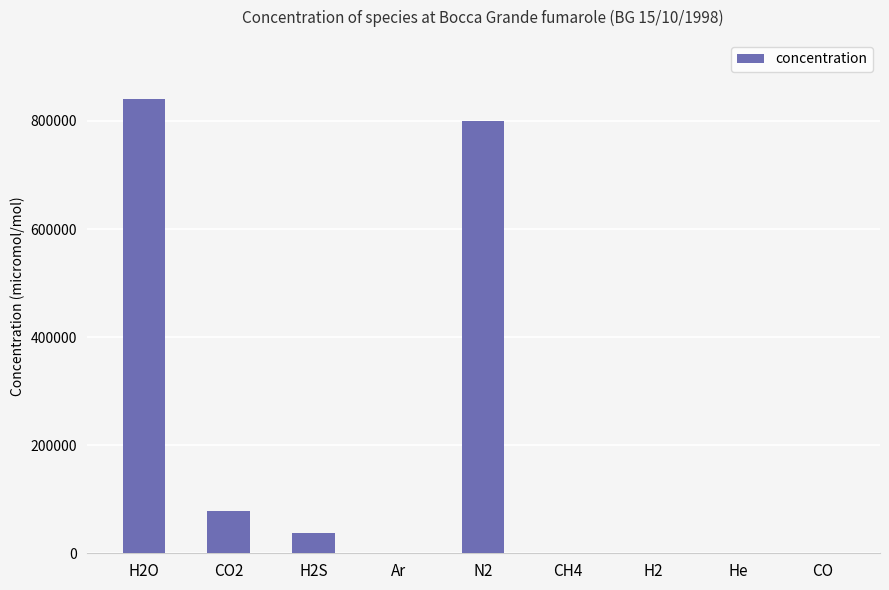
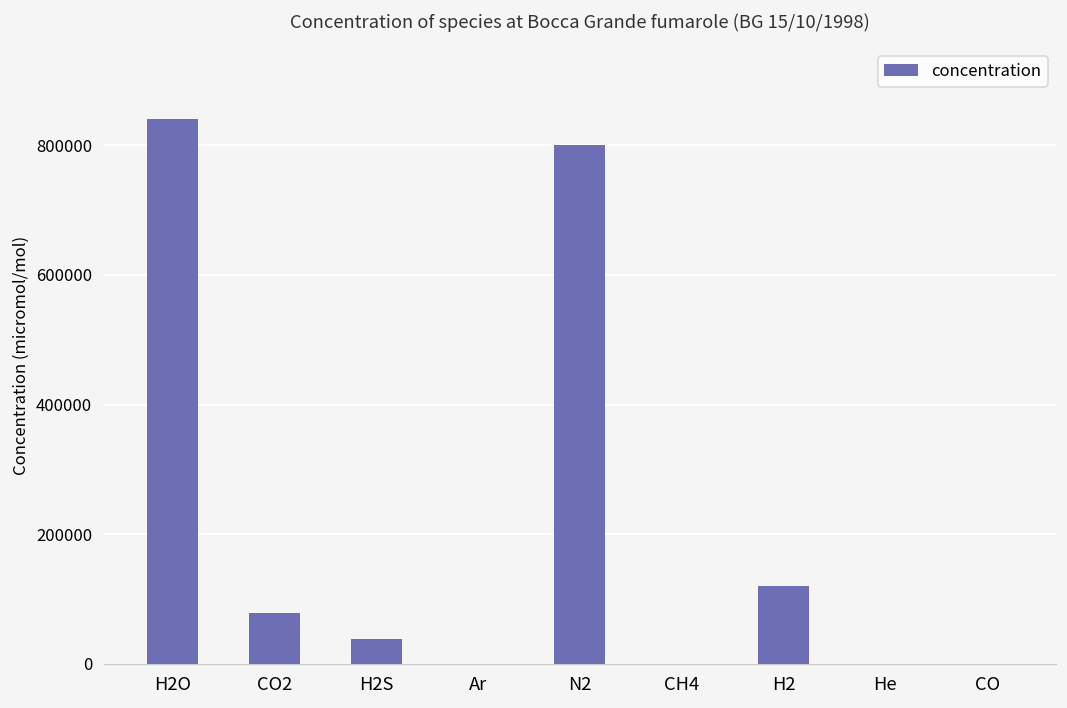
H2: 0 -> 120000
